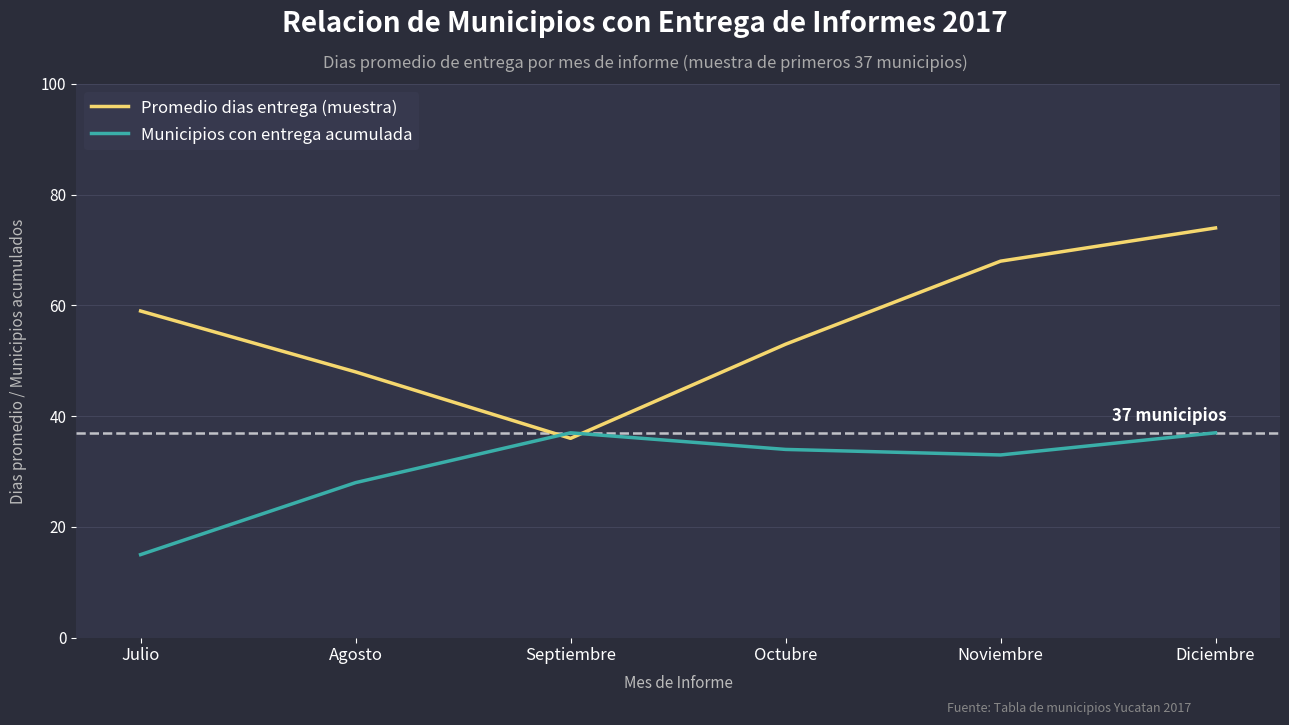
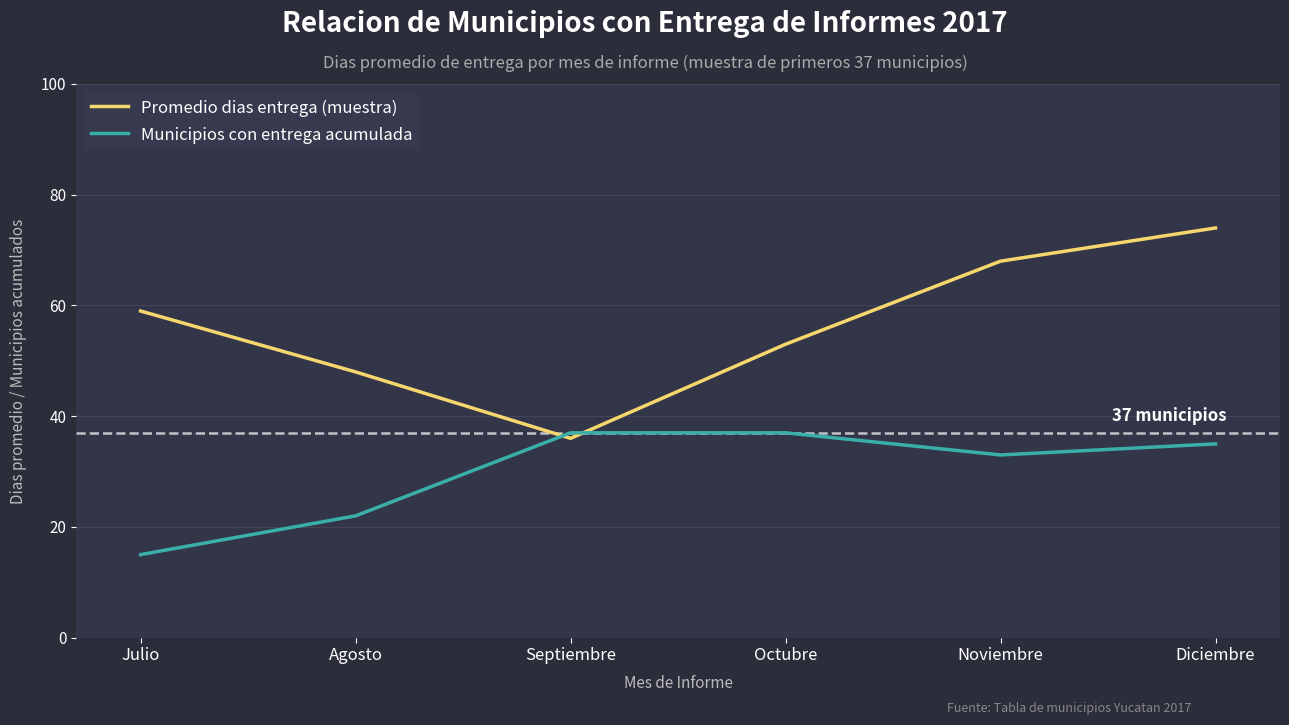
Municipios con entrega acumulada, Agosto: 28 -> 22
Municipios con entrega acumulada, Octubre: 34 -> 37
Municipios con entrega acumulada, Diciembre: 37 -> 35
